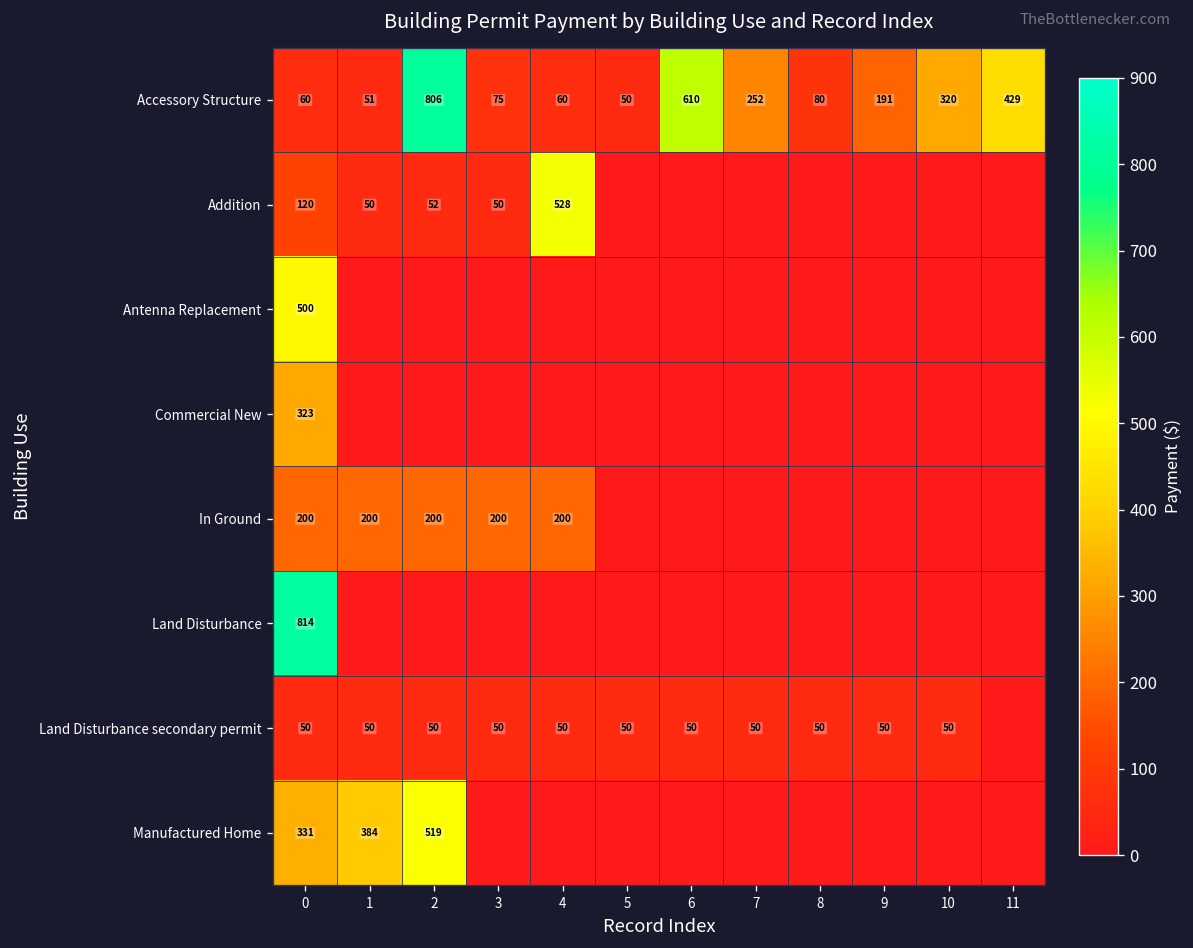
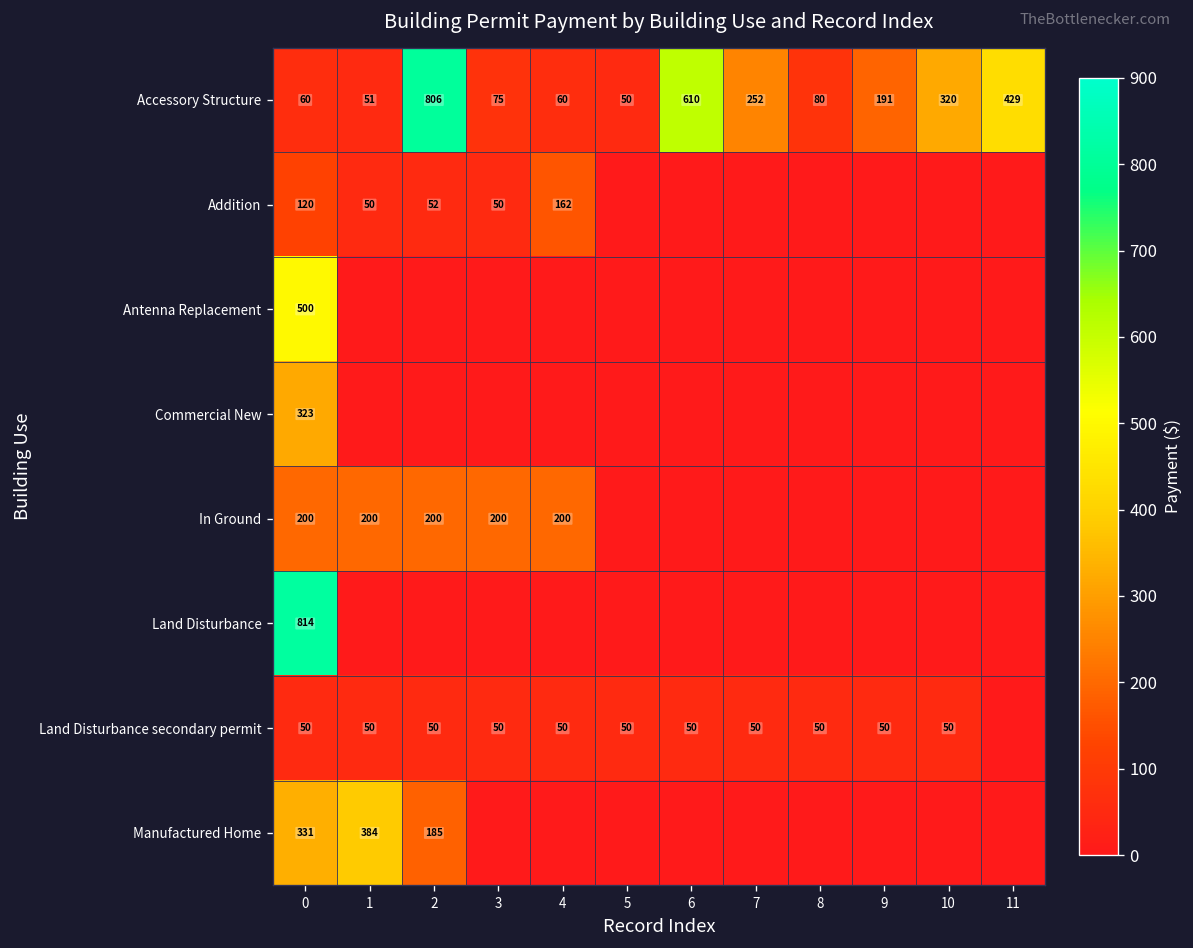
Addition, 4: 528 -> 162
Manufactured Home, 2: 519 -> 185
